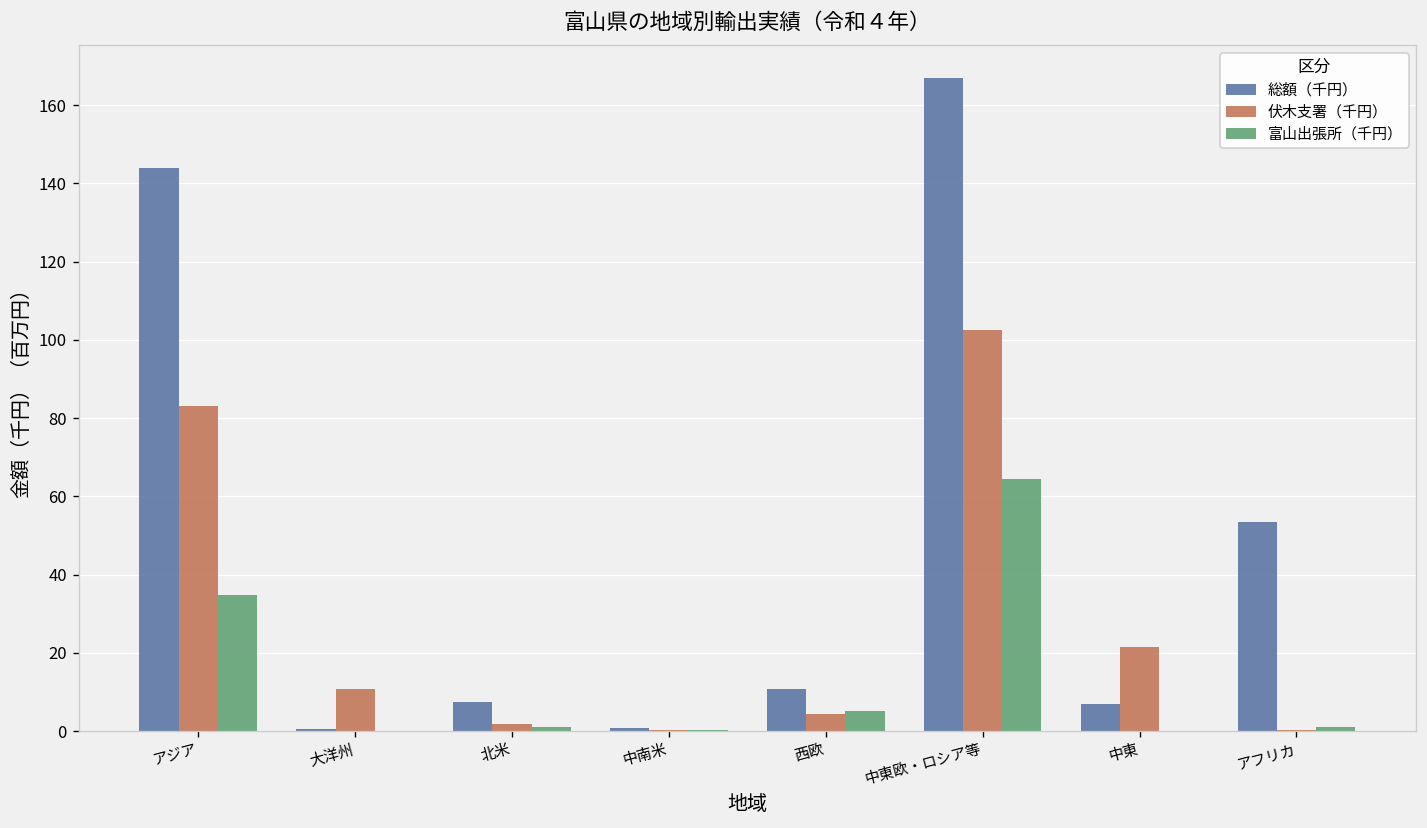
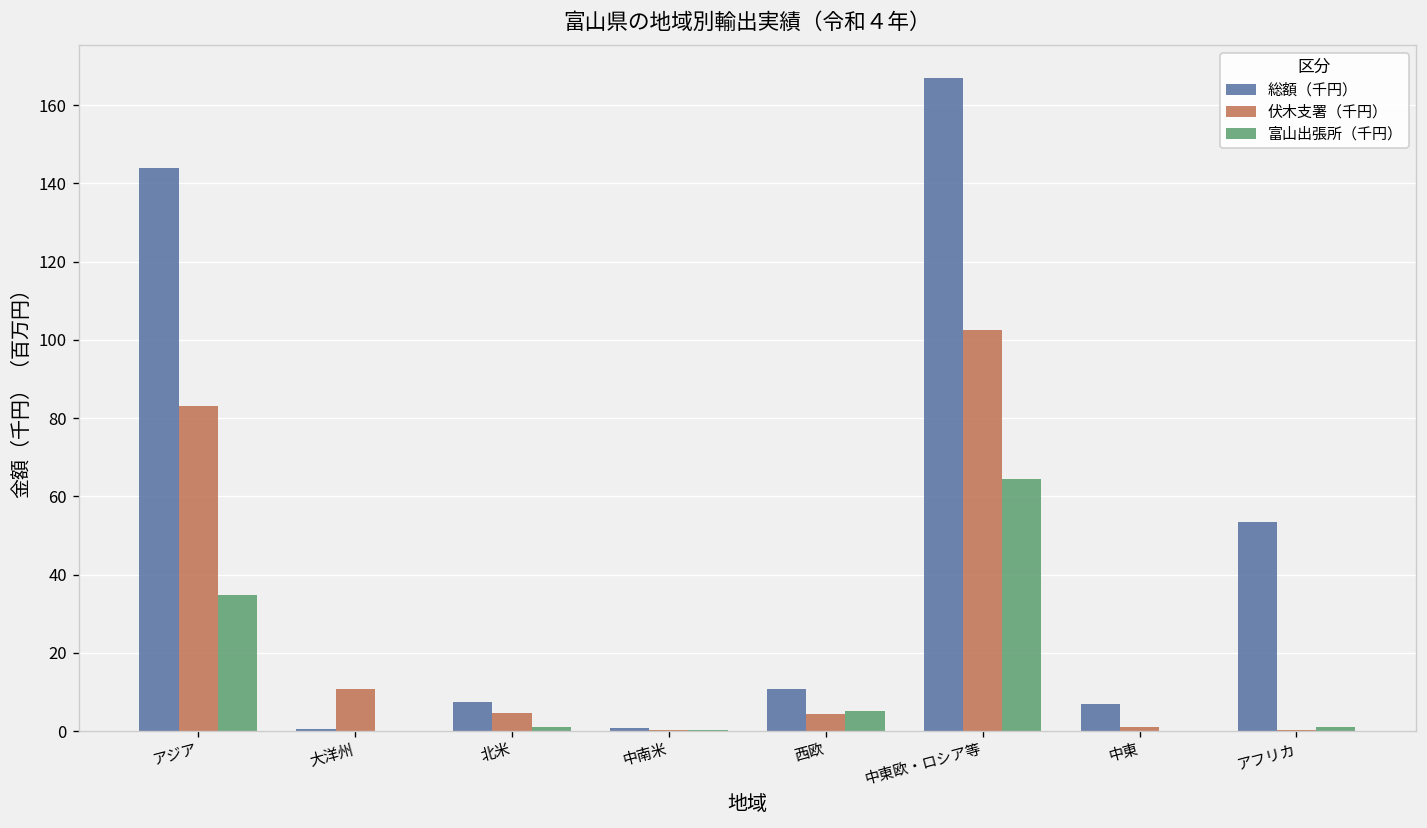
伏木支署（千円）, 北米: 2 -> 5
伏木支署（千円）, 中東: 22 -> 1
